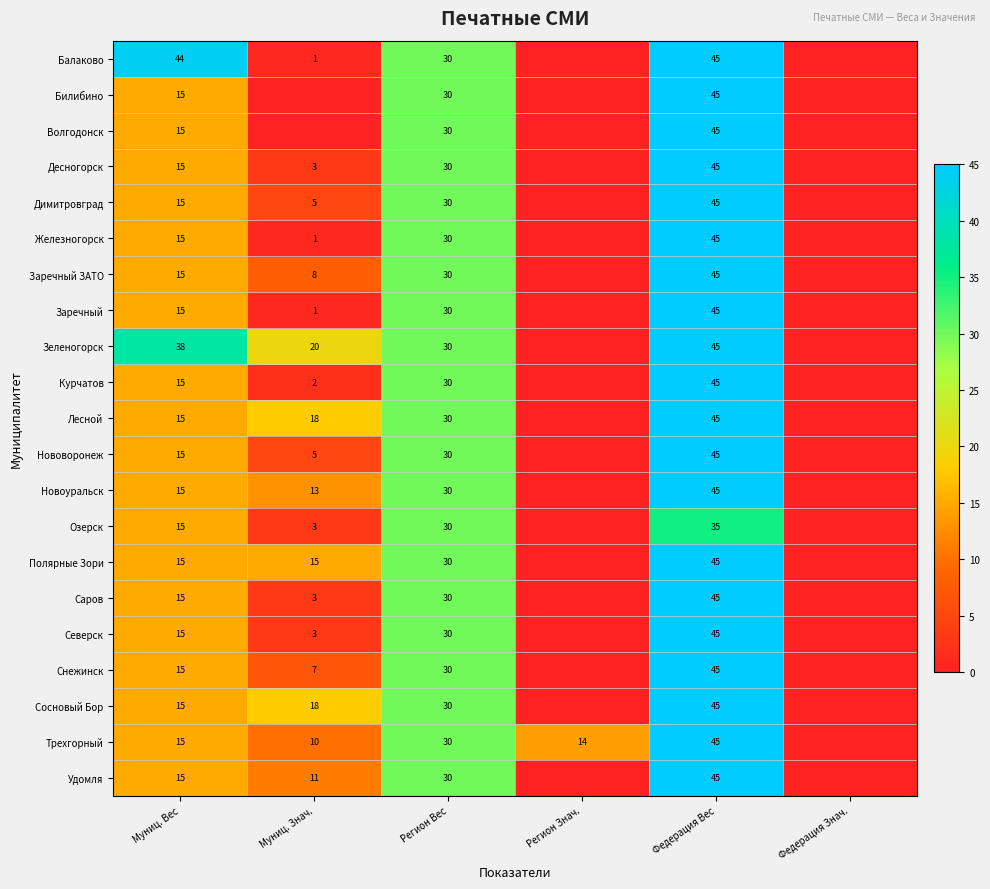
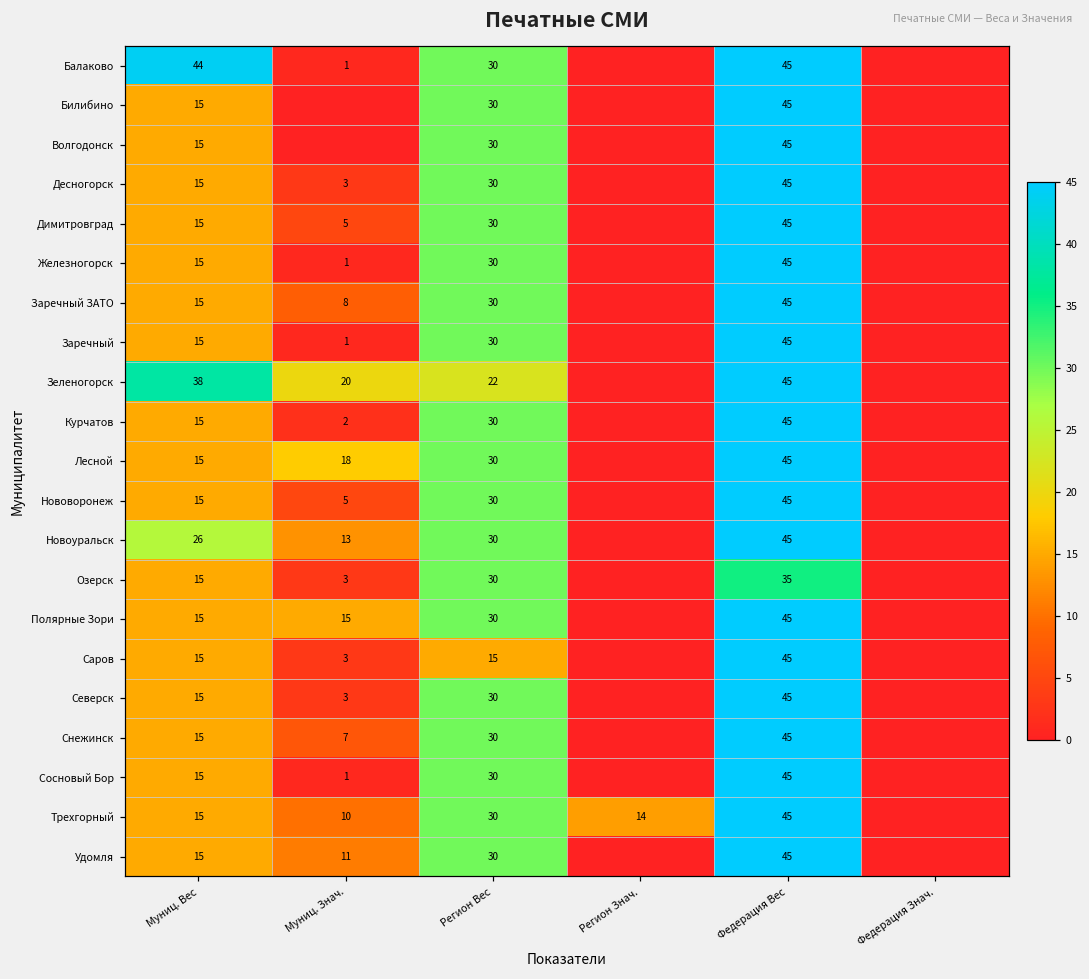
Зеленогорск, Регион Вес: 30 -> 22
Новоуральск, Муниц. Вес: 15 -> 26
Саров, Регион Вес: 30 -> 15
Сосновый Бор, Муниц. Знач.: 18 -> 1
